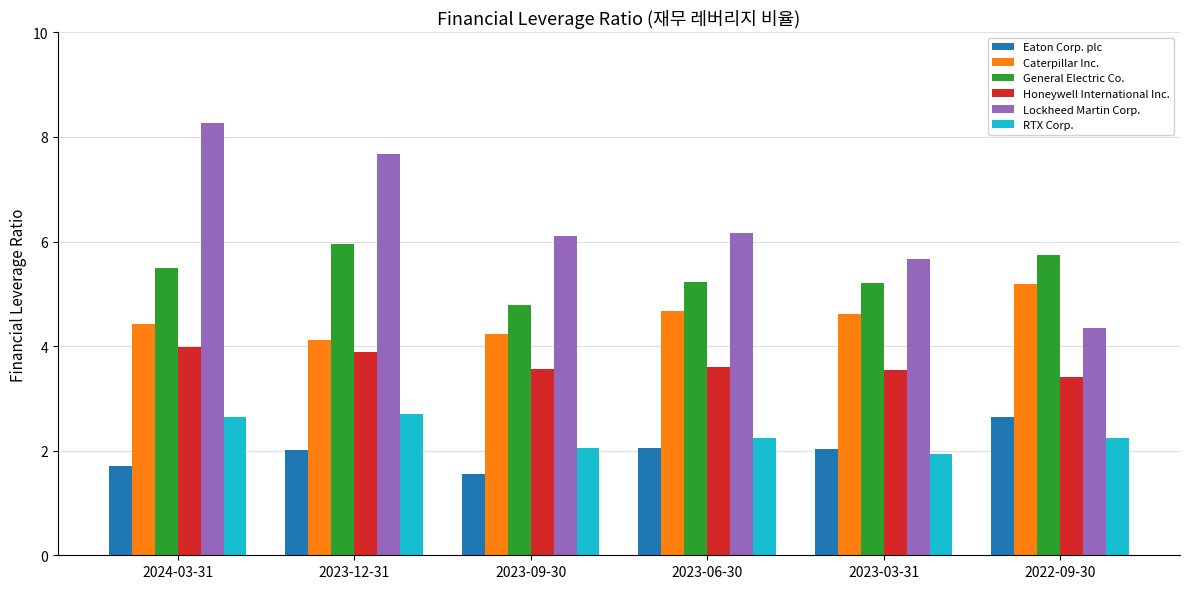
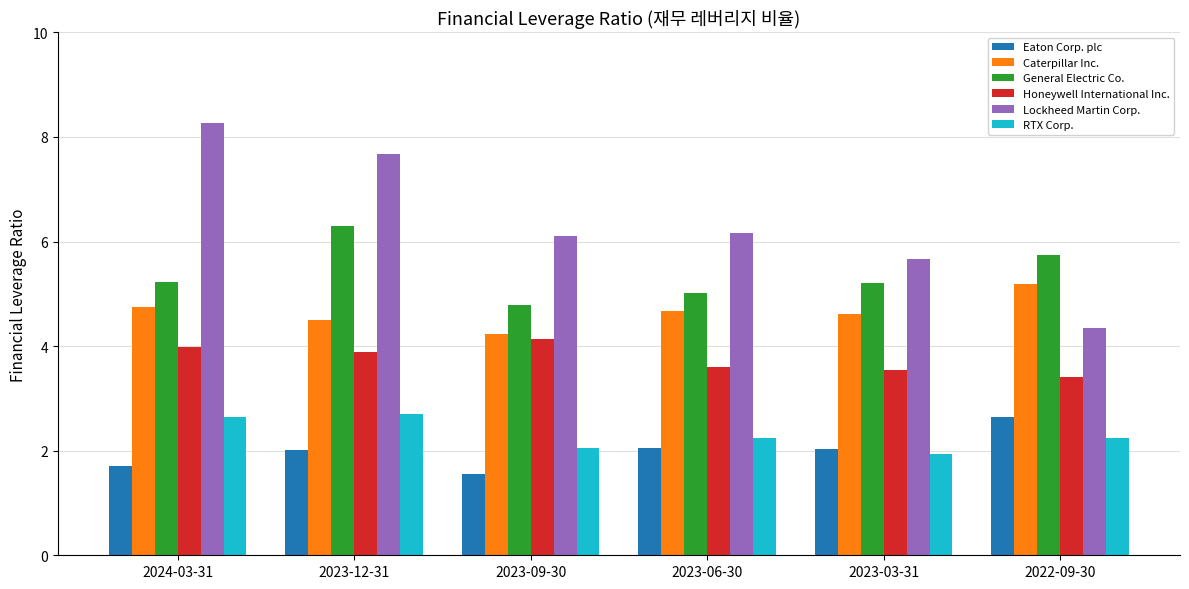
Caterpillar Inc., 2024-03-31: 4.4 -> 4.8
General Electric Co., 2024-03-31: 5.5 -> 5.2
Caterpillar Inc., 2023-12-31: 4.1 -> 4.5
General Electric Co., 2023-12-31: 6.0 -> 6.3
Honeywell International Inc., 2023-09-30: 3.6 -> 4.1
General Electric Co., 2023-06-30: 5.2 -> 5.0
